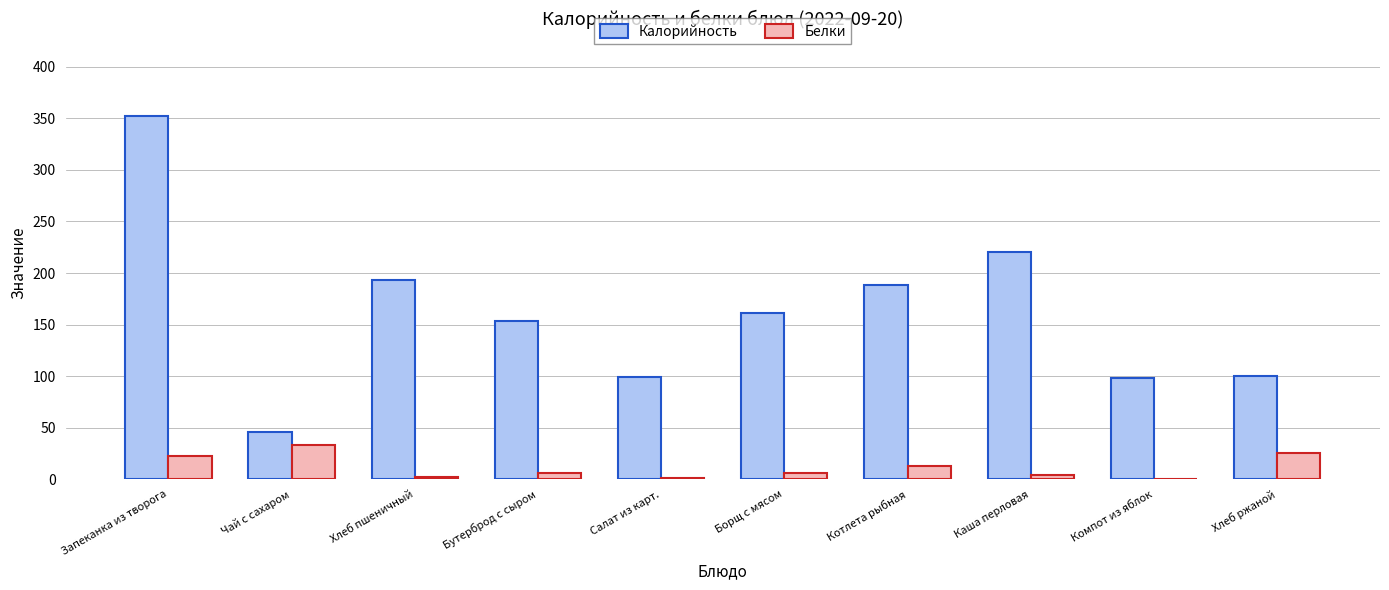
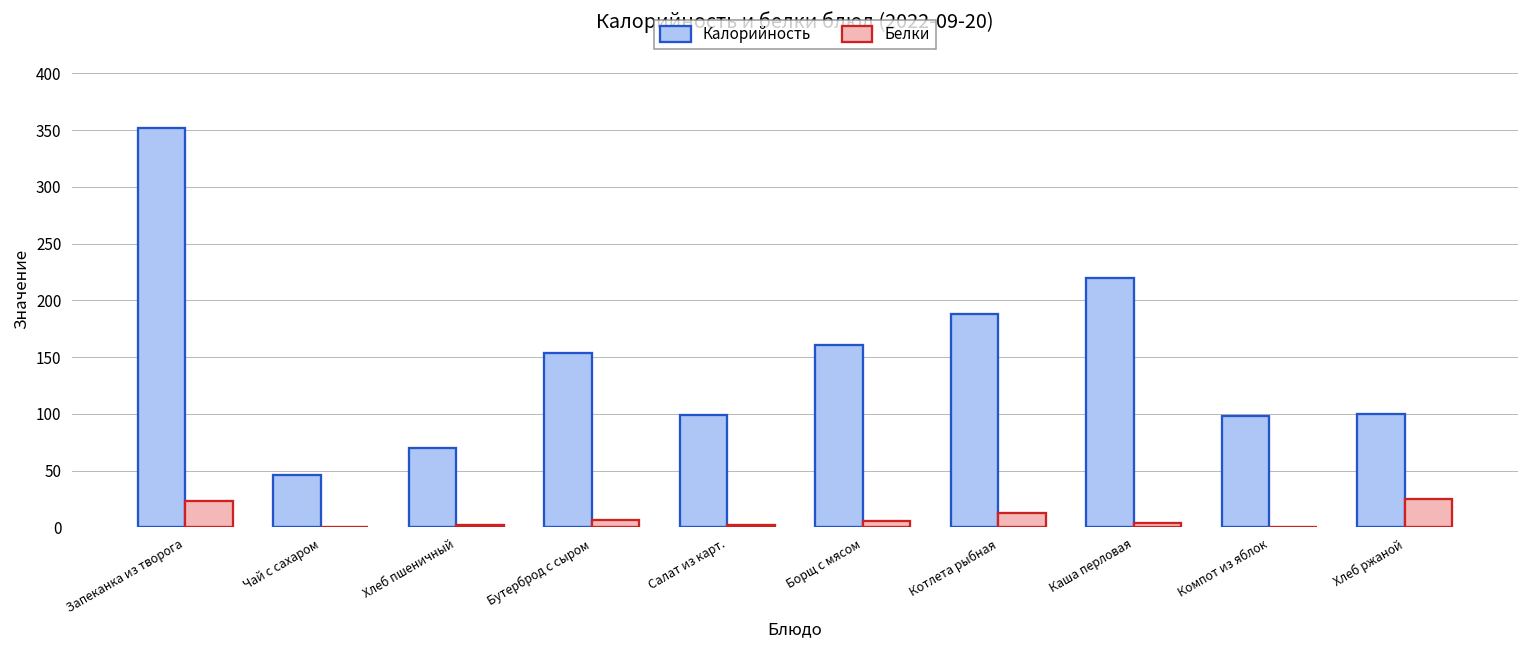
Белки, Чай с сахаром: 33 -> 0
Калорийность, Хлеб пшеничный: 193 -> 70
